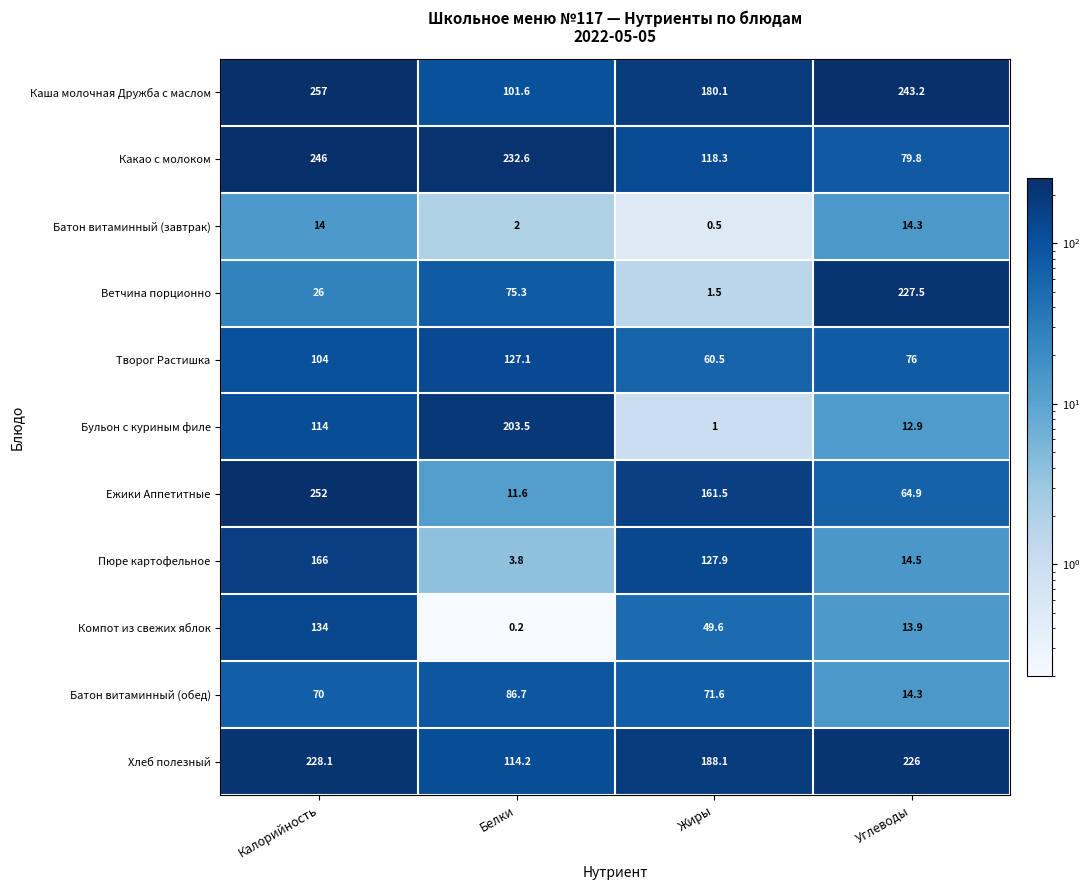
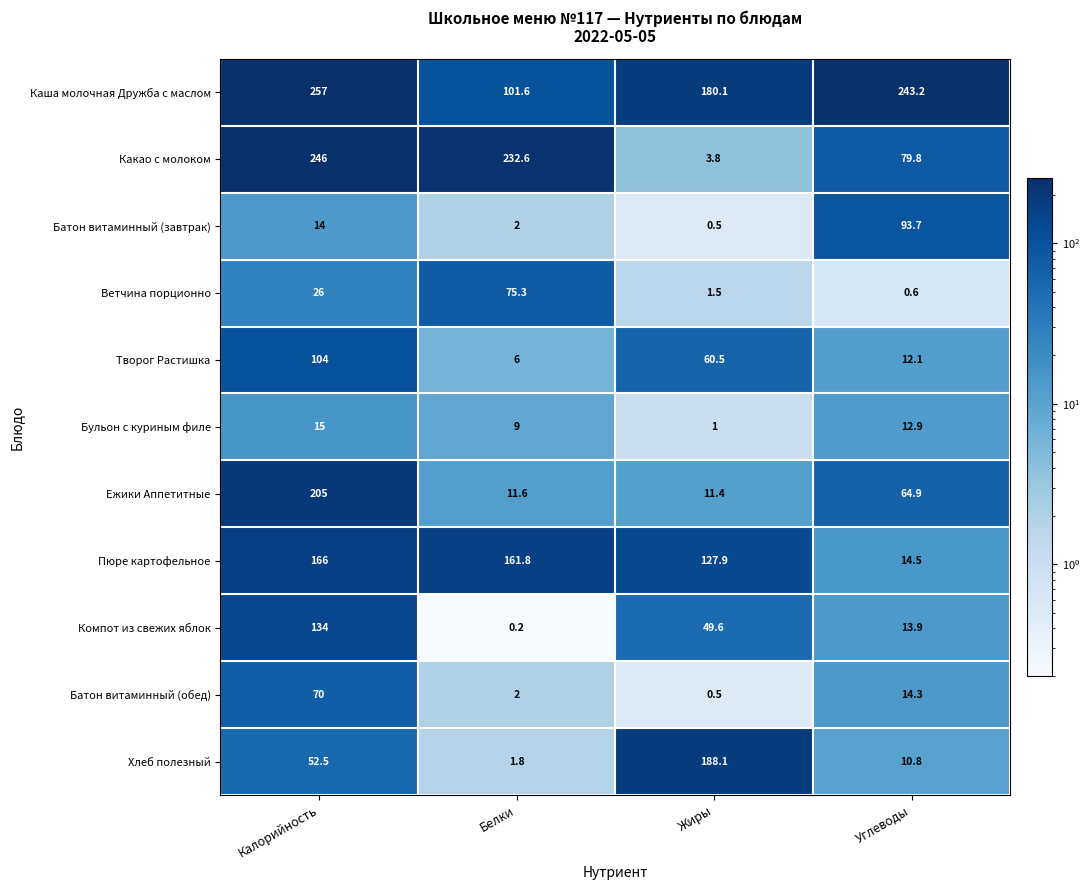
Какао с молоком, Жиры: 118.3 -> 3.8
Батон витаминный (завтрак), Углеводы: 14.3 -> 93.7
Ветчина порционно, Углеводы: 227.5 -> 0.6
Творог Растишка, Белки: 127.1 -> 6
Творог Растишка, Углеводы: 76 -> 12.1
Бульон с куриным филе, Калорийность: 114 -> 15
Бульон с куриным филе, Белки: 203.5 -> 9
Ежики Аппетитные, Калорийность: 252 -> 205
Ежики Аппетитные, Жиры: 161.5 -> 11.4
Пюре картофельное, Белки: 3.8 -> 161.8
Батон витаминный (обед), Белки: 86.7 -> 2
Батон витаминный (обед), Жиры: 71.6 -> 0.5
Хлеб полезный, Калорийность: 228.1 -> 52.5
Хлеб полезный, Белки: 114.2 -> 1.8
Хлеб полезный, Углеводы: 226 -> 10.8
